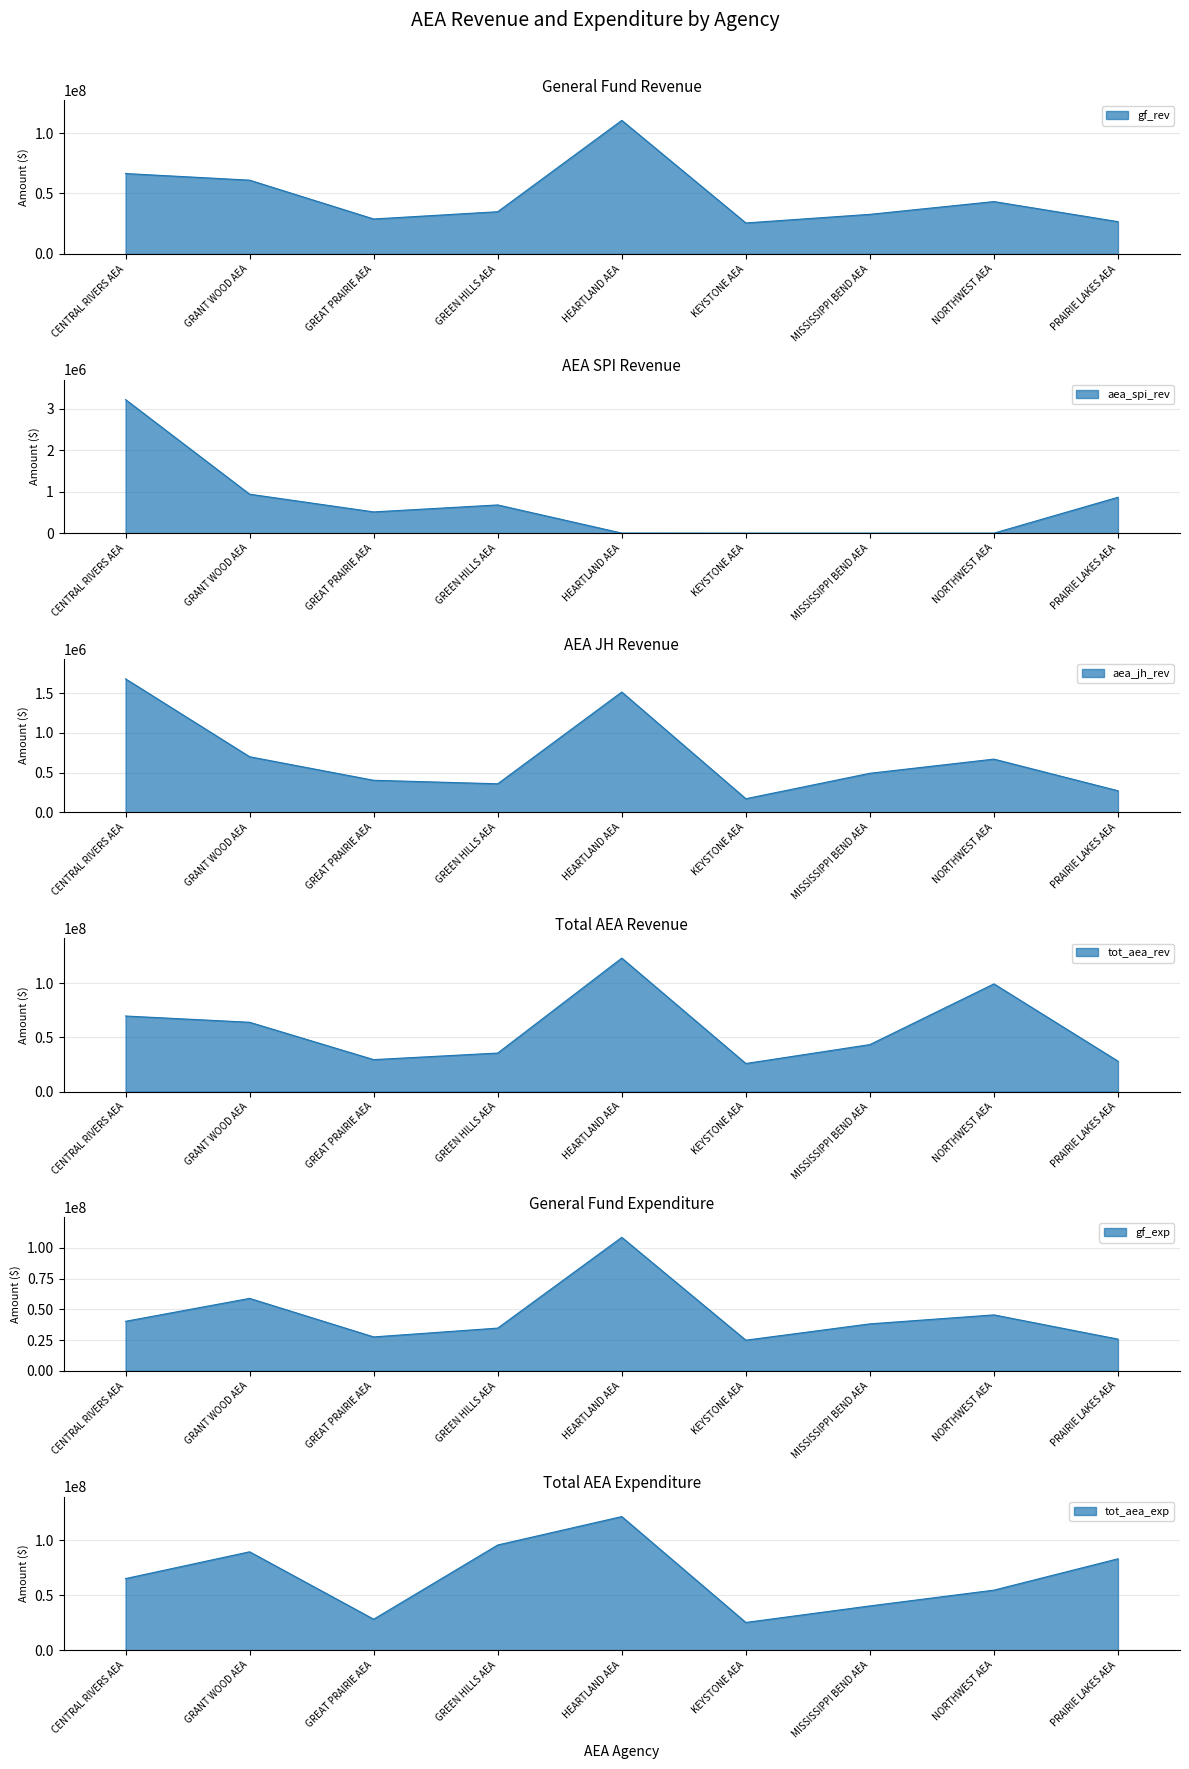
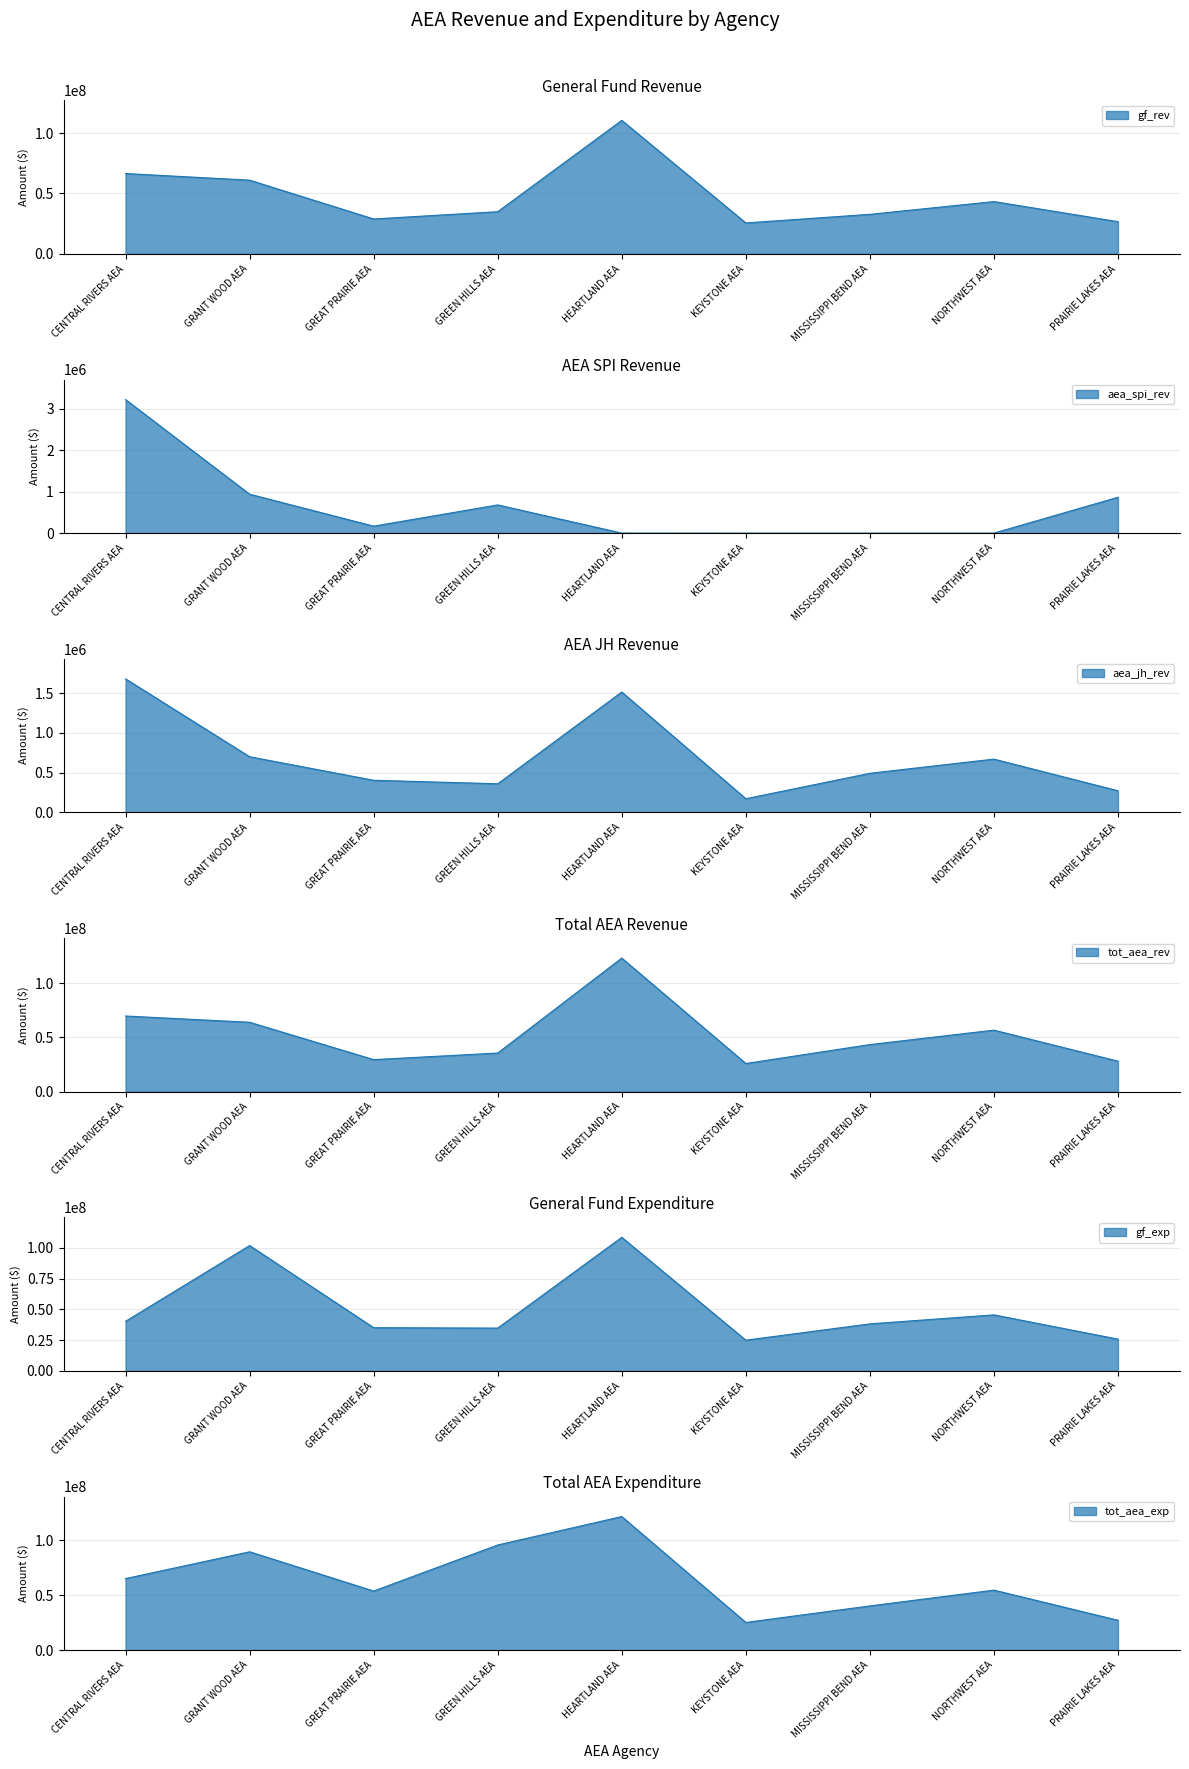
AEA SPI Revenue, GREAT PRAIRIE AEA: 500000 -> 200000
Total AEA Revenue, NORTHWEST AEA: 99000000 -> 57000000
General Fund Expenditure, GRANT WOOD AEA: 59000000 -> 102000000
General Fund Expenditure, GREAT PRAIRIE AEA: 28000000 -> 35000000
Total AEA Expenditure, GREAT PRAIRIE AEA: 28000000 -> 54000000
Total AEA Expenditure, PRAIRIE LAKES AEA: 83000000 -> 27000000
